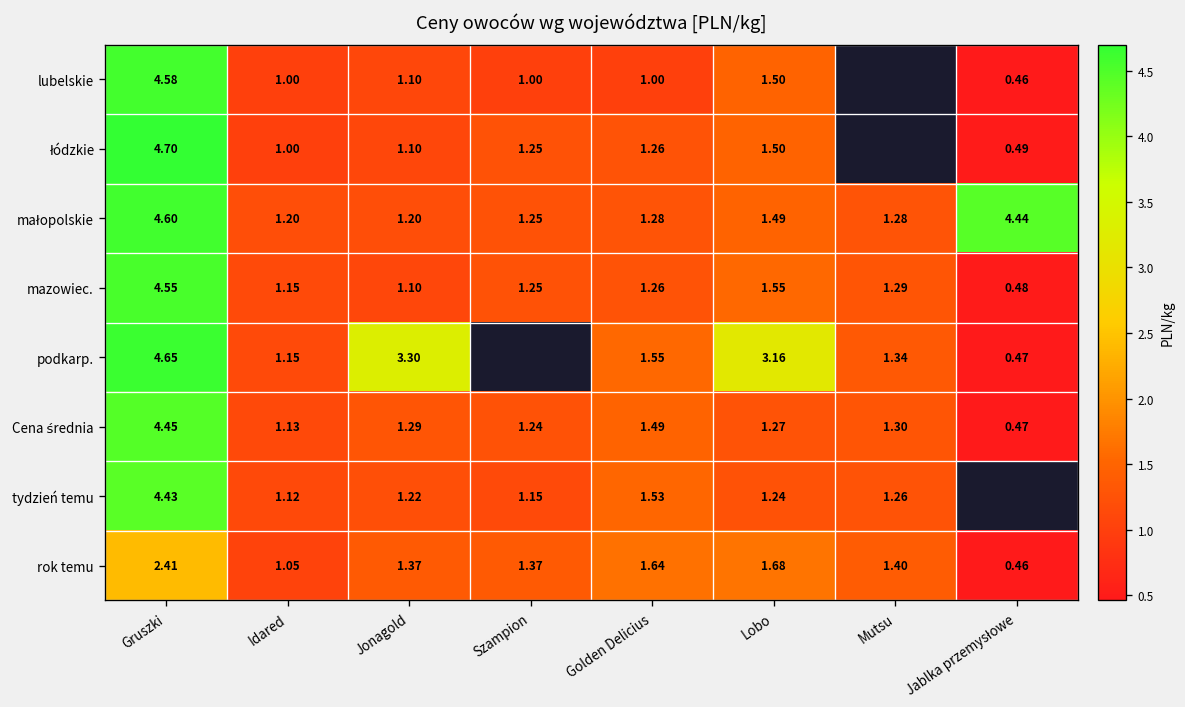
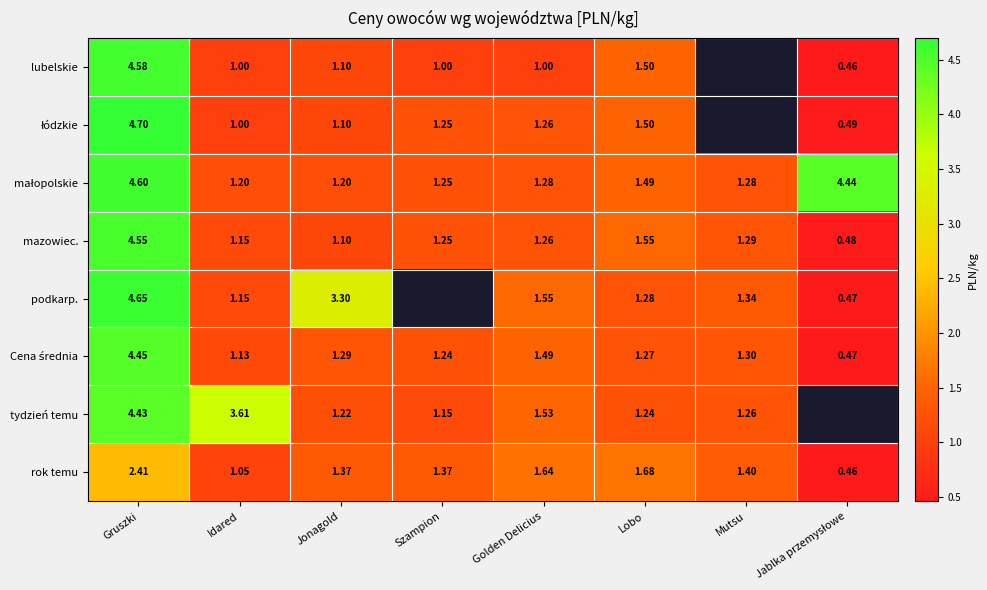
podkarp., Lobo: 3.16 -> 1.28
tydzień temu, Idared: 1.12 -> 3.61
